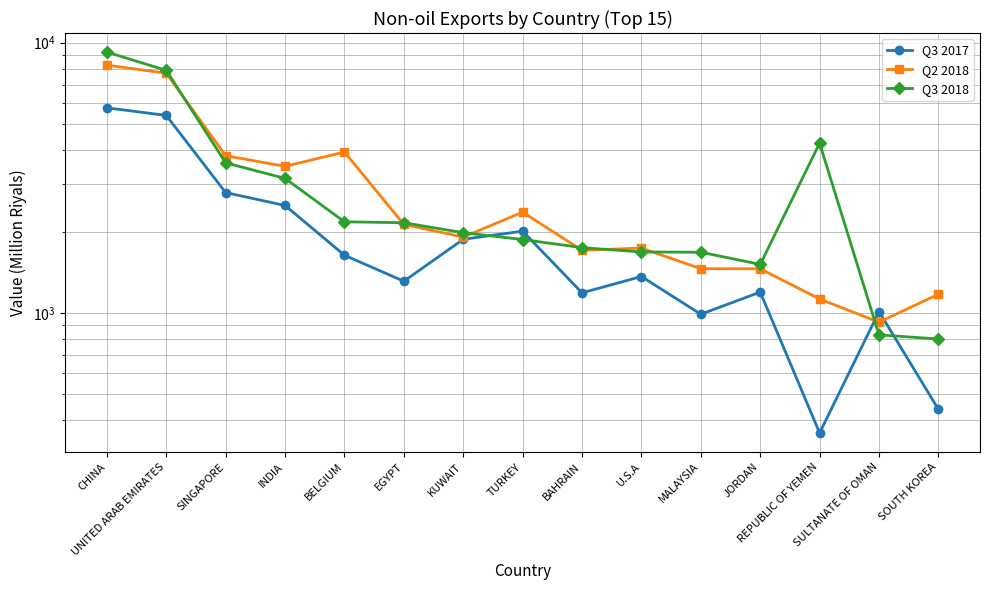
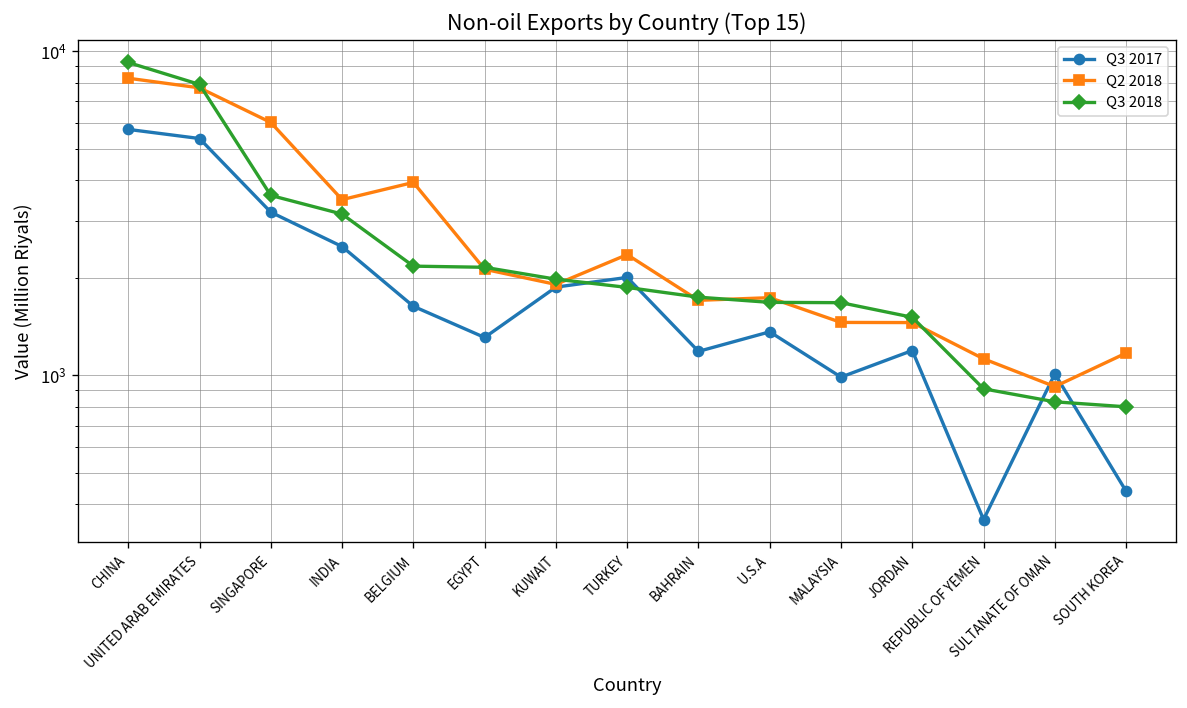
Q3 2017, SINGAPORE: 2800 -> 3200
Q2 2018, SINGAPORE: 3800 -> 6000
Q3 2018, REPUBLIC OF YEMEN: 4200 -> 910
